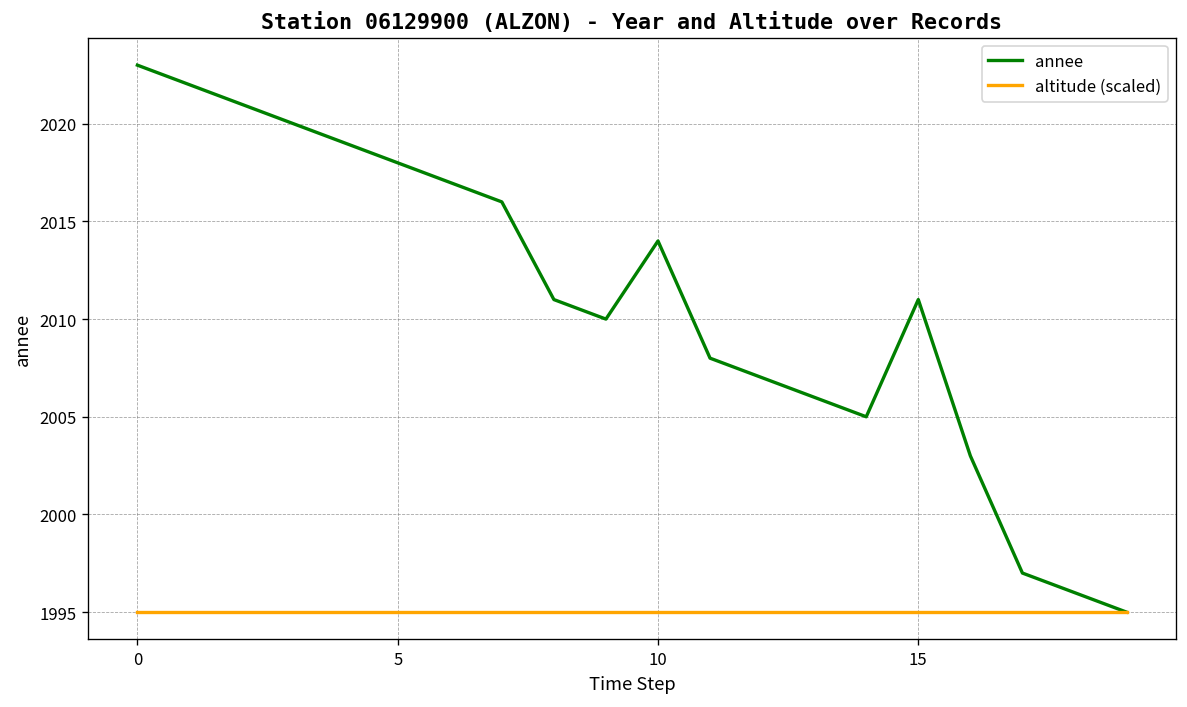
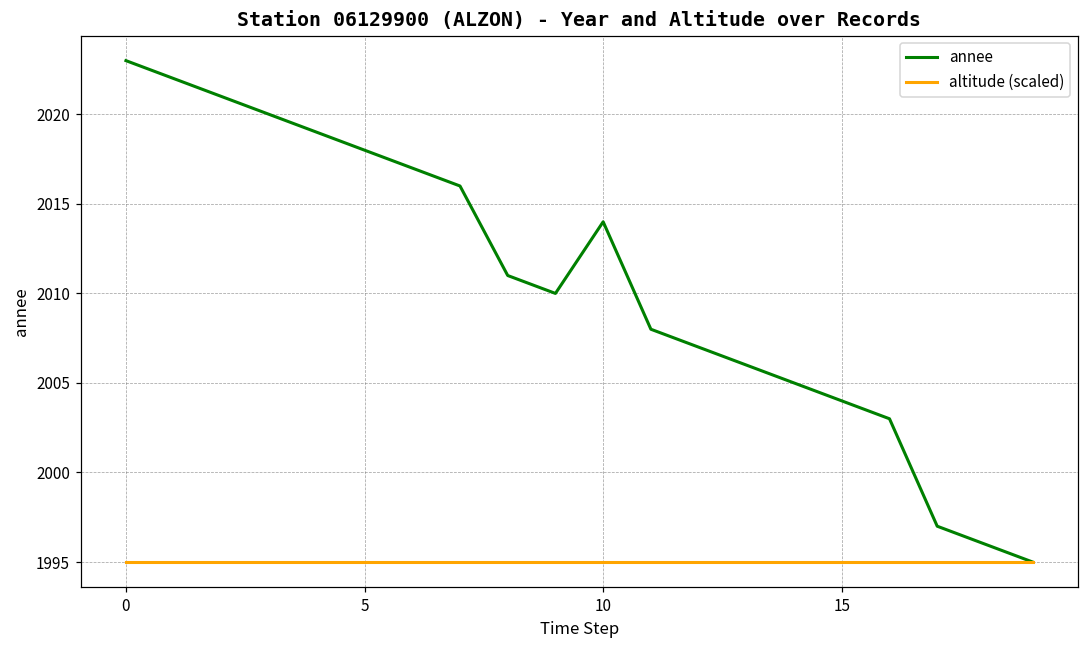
annee, 15: 2011 -> 2004
